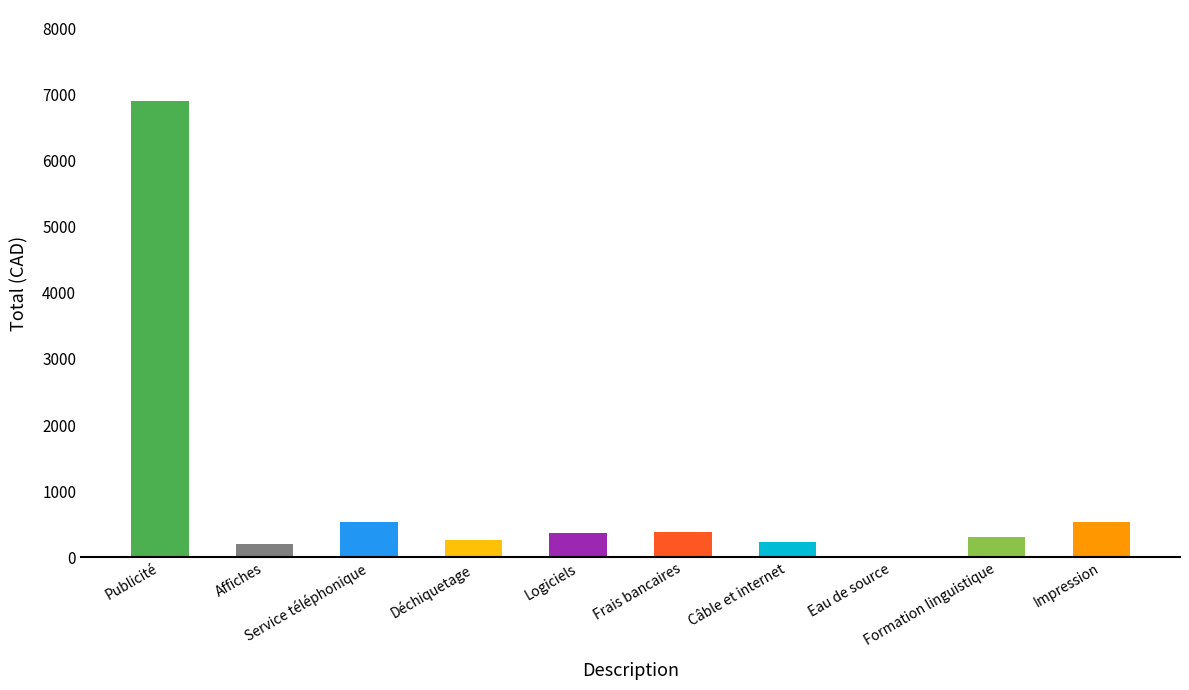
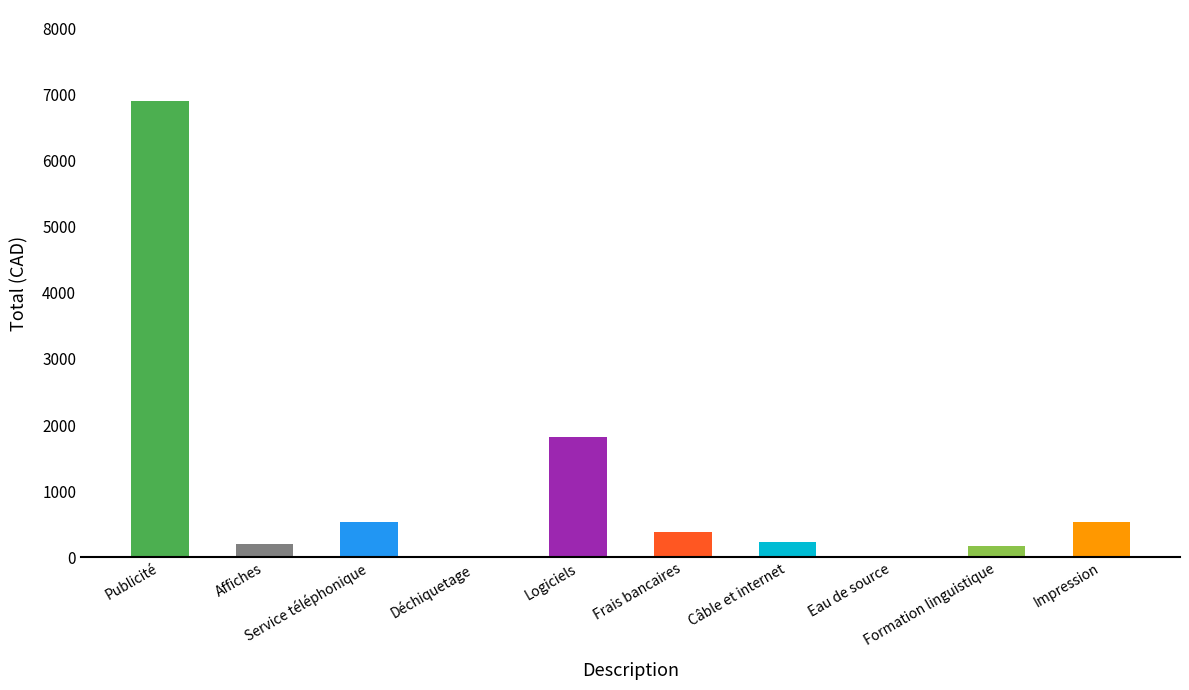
Déchiquetage: 300 -> 0
Logiciels: 400 -> 1800
Formation linguistique: 300 -> 200
